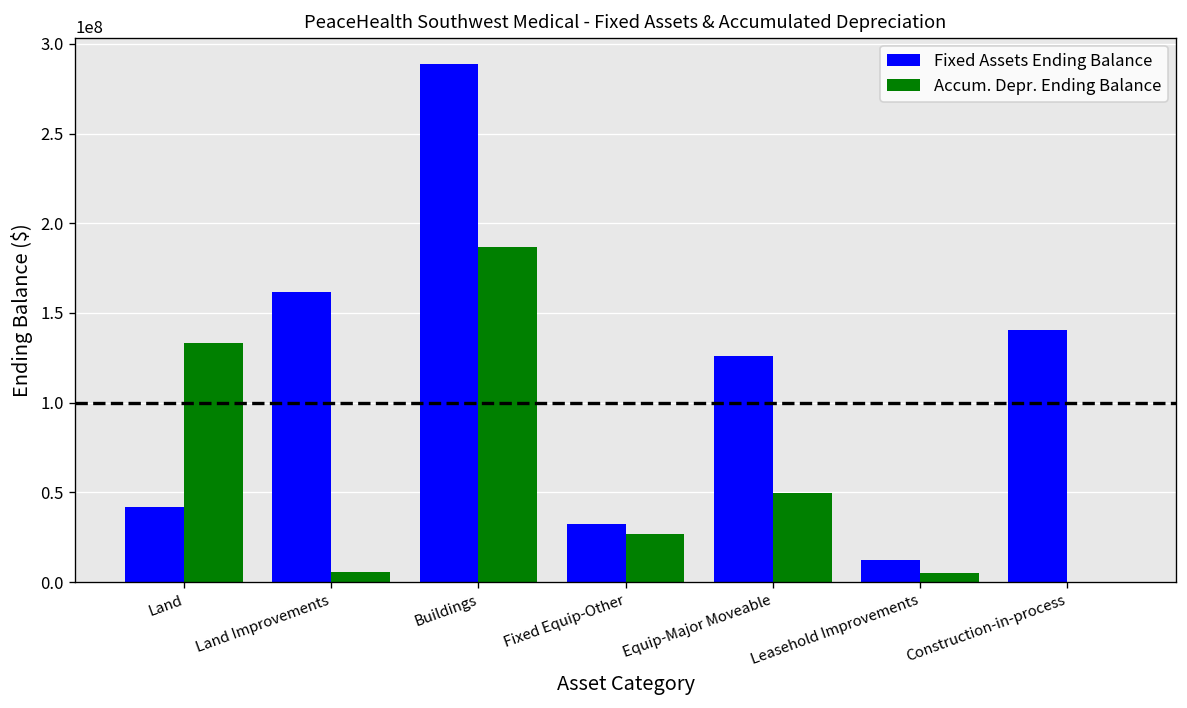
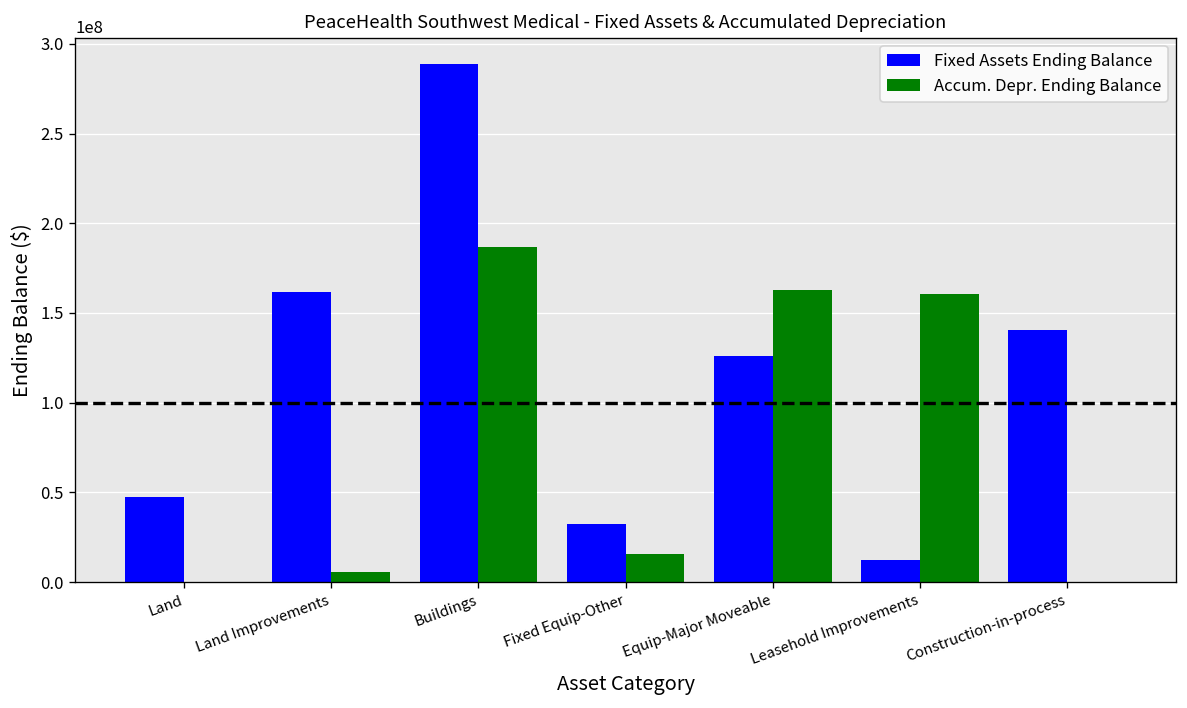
Fixed Assets Ending Balance, Land: 42000000 -> 48000000
Accum. Depr. Ending Balance, Land: 133000000 -> 0
Accum. Depr. Ending Balance, Fixed Equip-Other: 27000000 -> 16000000
Accum. Depr. Ending Balance, Equip-Major Moveable: 50000000 -> 163000000
Accum. Depr. Ending Balance, Leasehold Improvements: 5000000 -> 160000000
